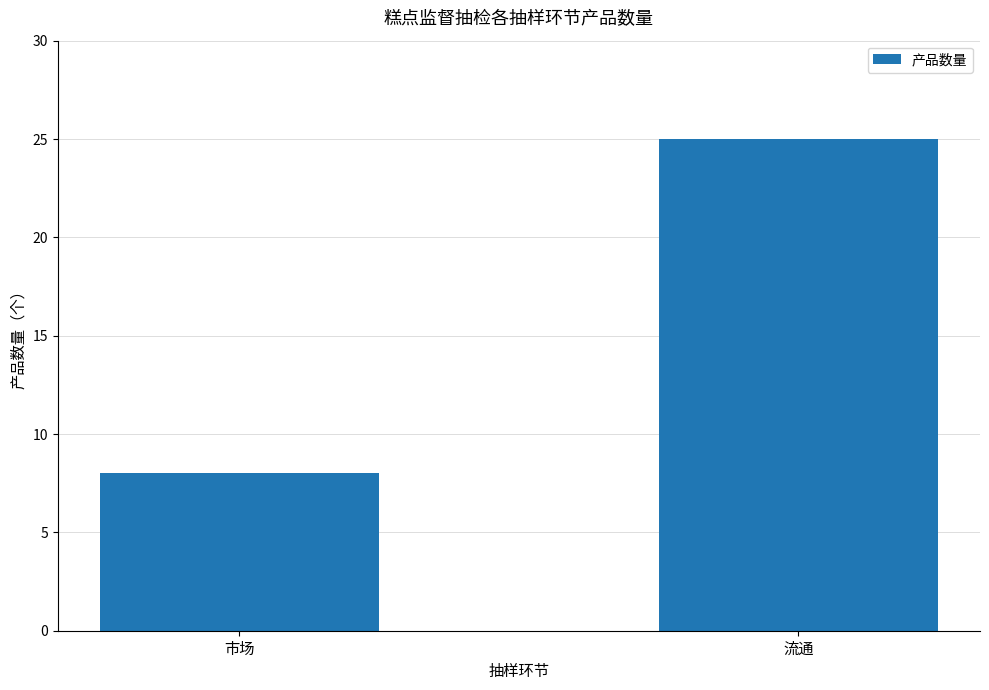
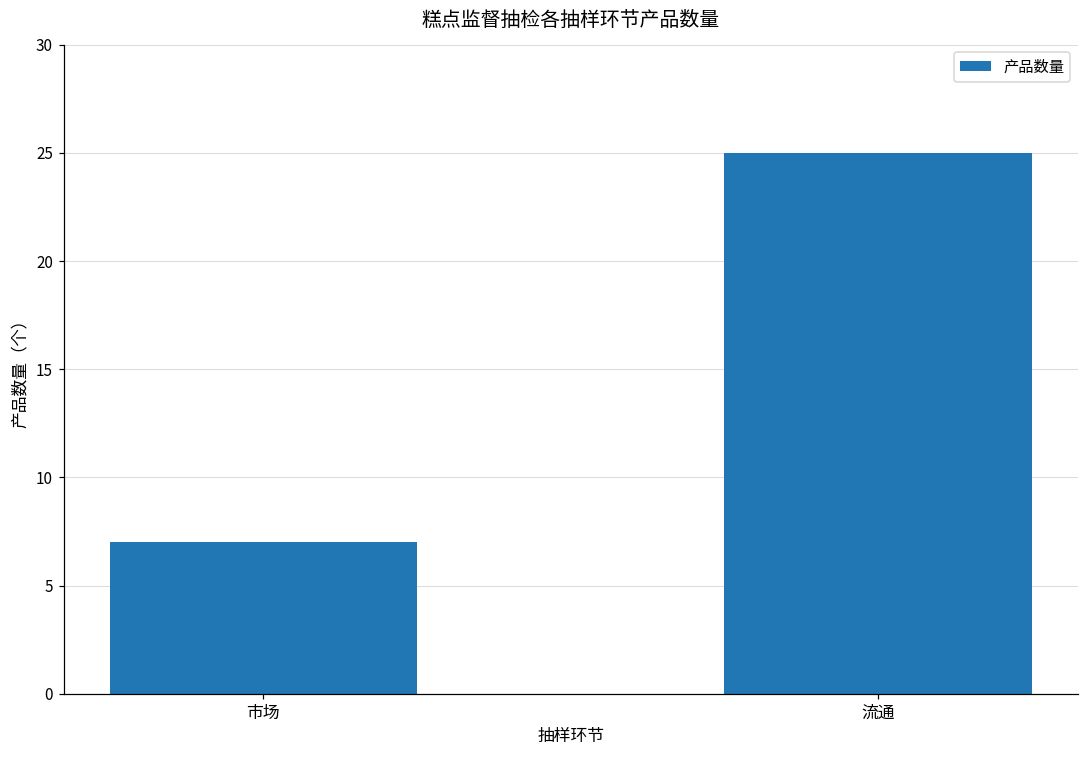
市场: 8 -> 7
